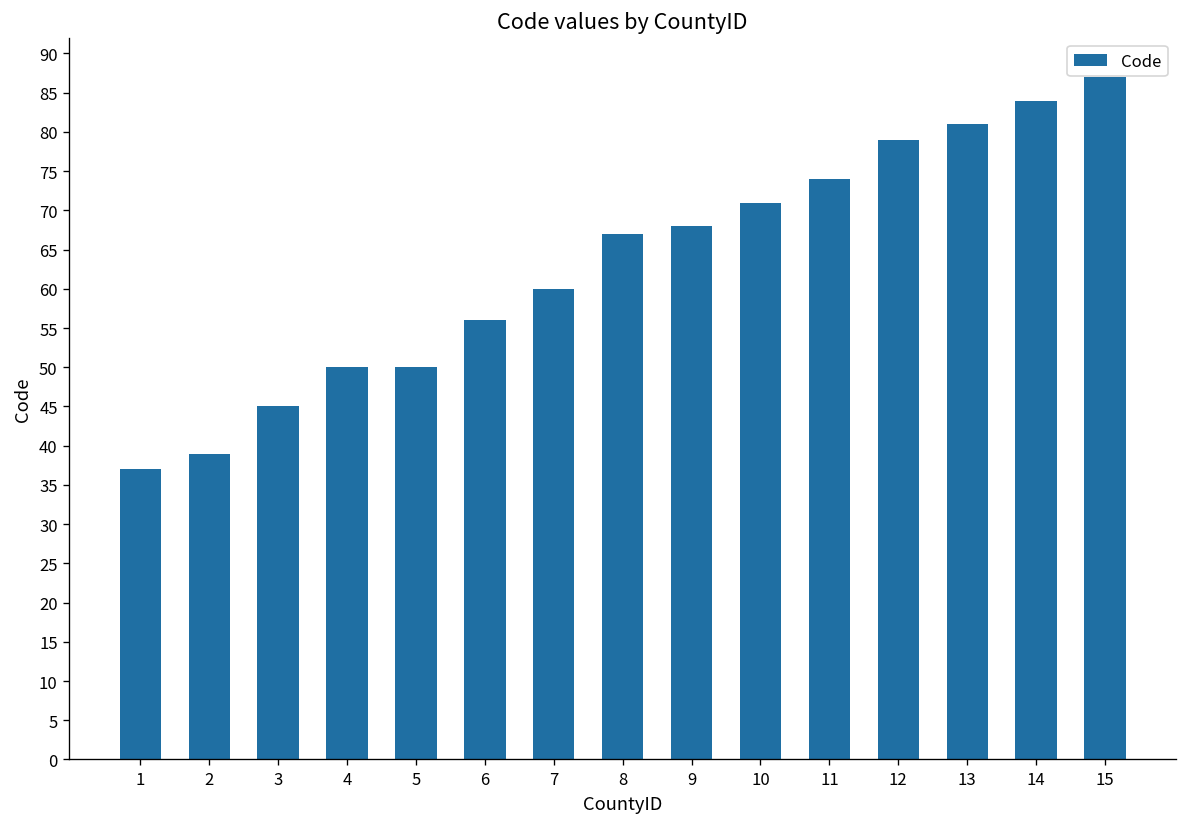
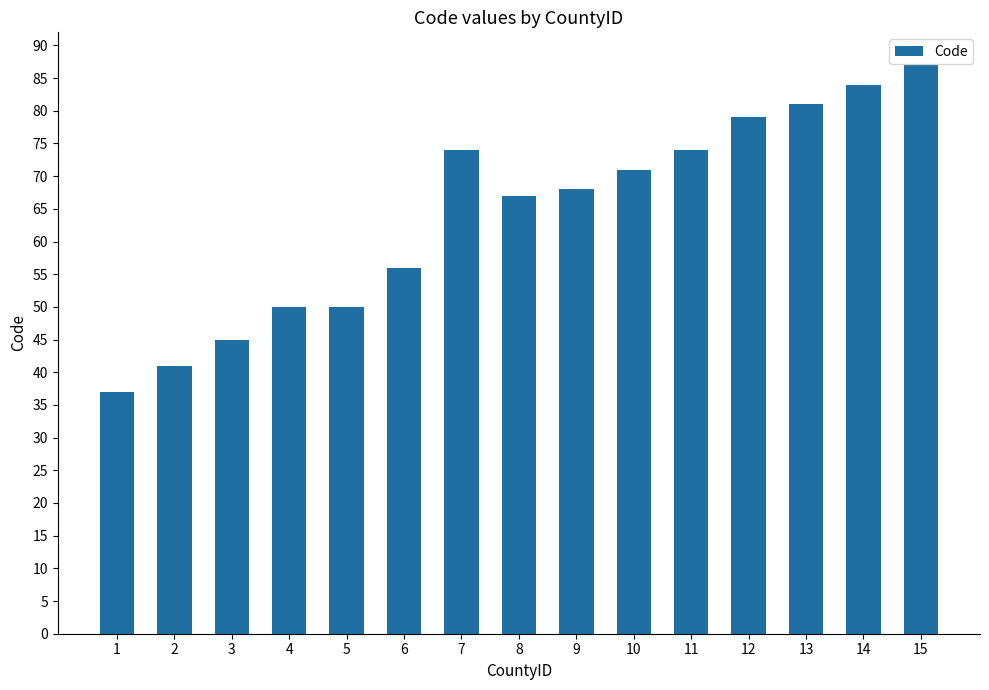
2: 39 -> 41
7: 60 -> 74
